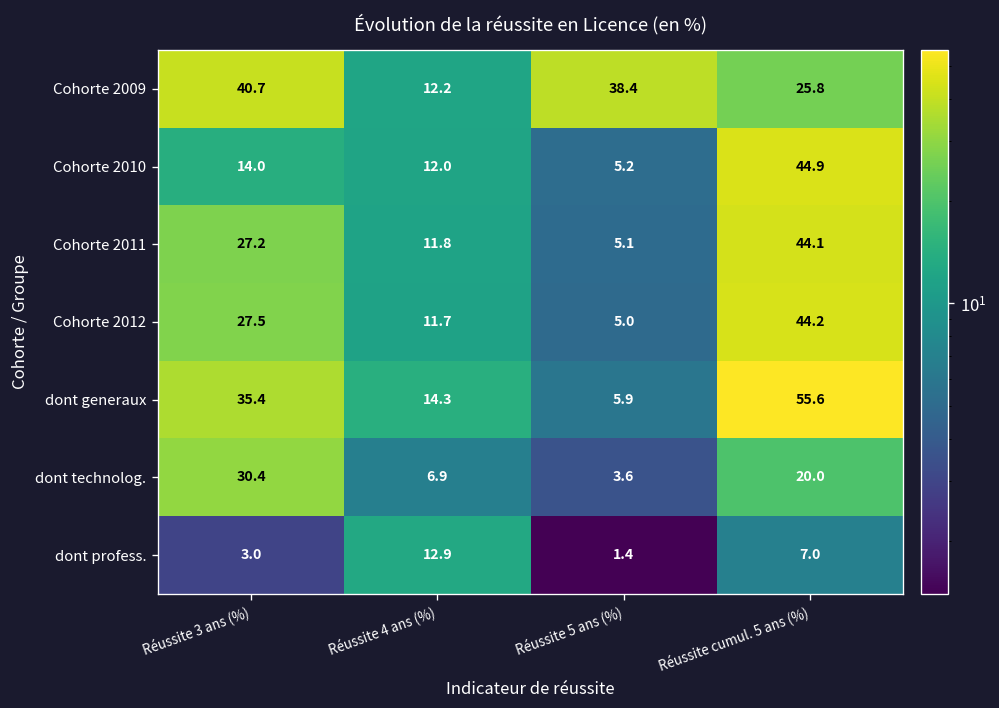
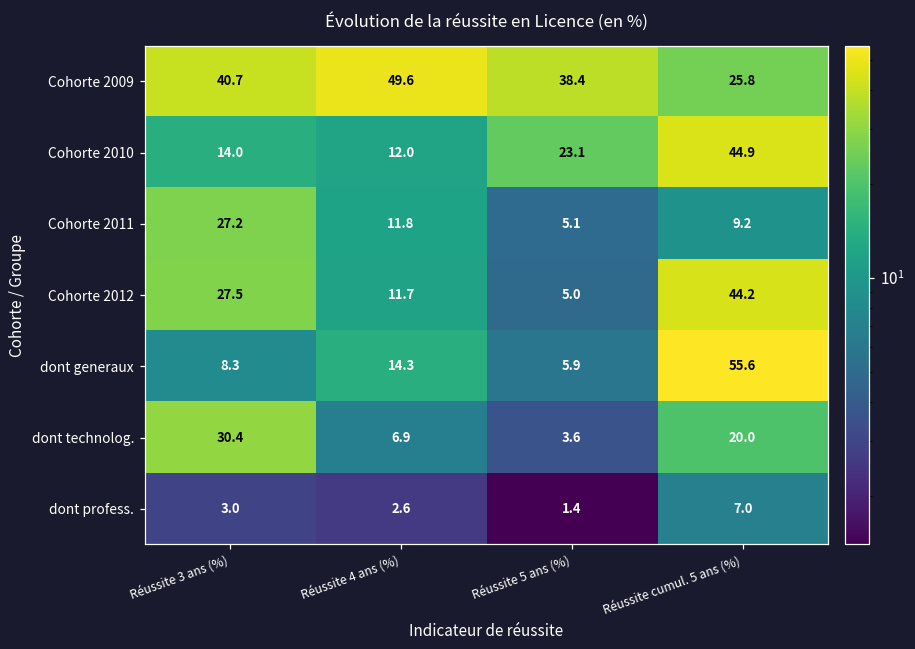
Cohorte 2009, Réussite 4 ans (%): 12.2 -> 49.6
Cohorte 2010, Réussite 5 ans (%): 5.2 -> 23.1
Cohorte 2011, Réussite cumul. 5 ans (%): 44.1 -> 9.2
dont generaux, Réussite 3 ans (%): 35.4 -> 8.3
dont profess., Réussite 4 ans (%): 12.9 -> 2.6
